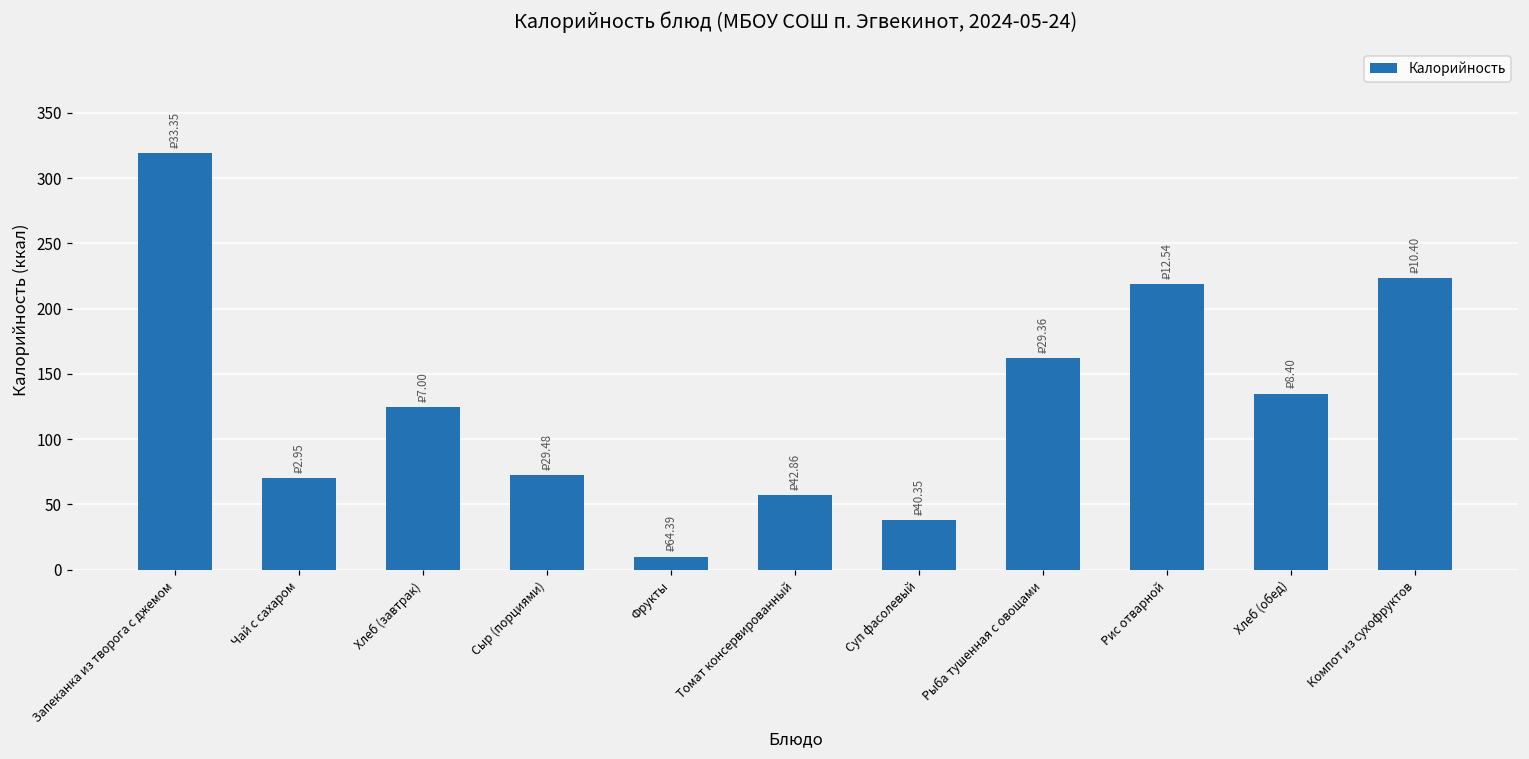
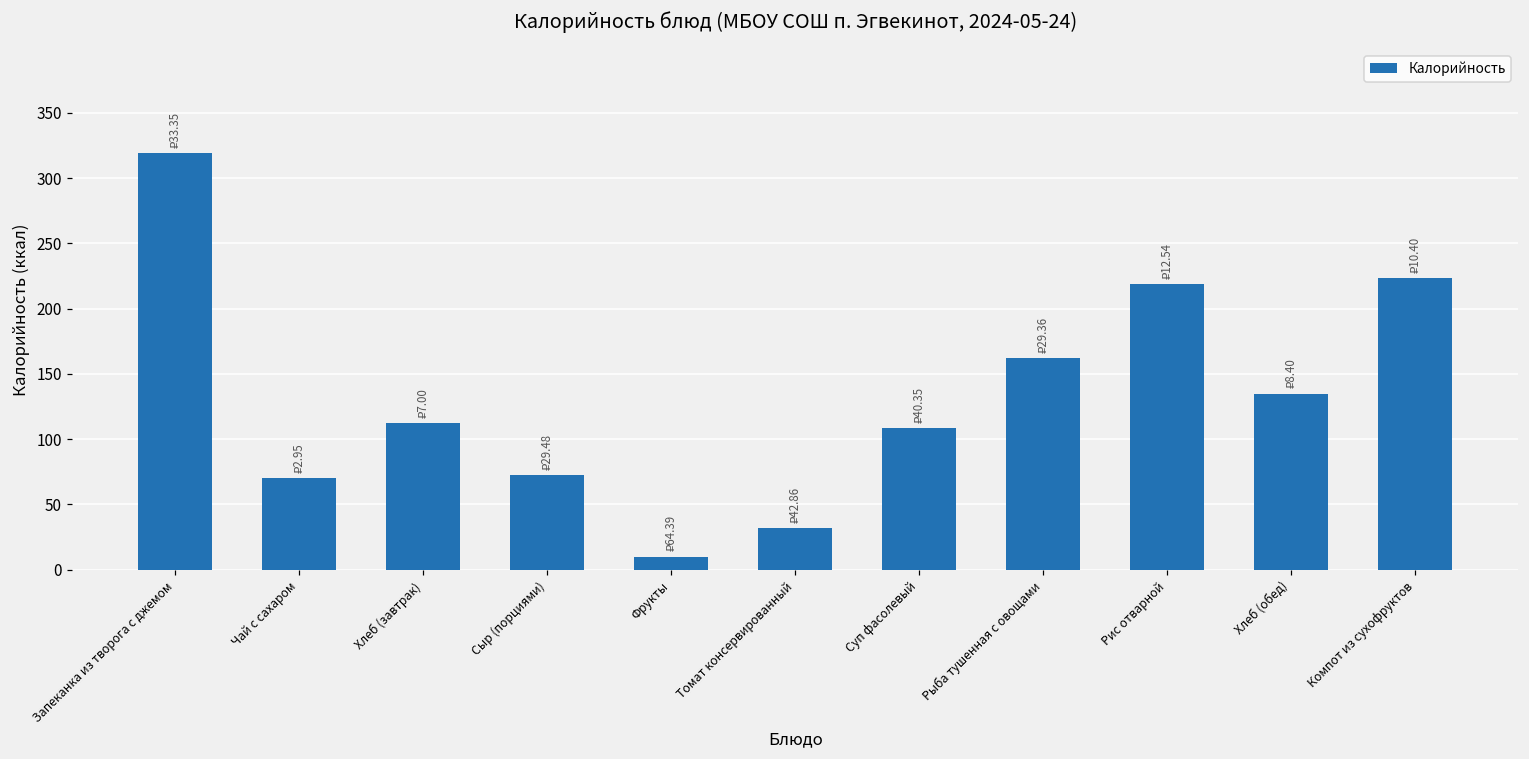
Хлеб (завтрак): 125 -> 112
Томат консервированный: 57 -> 32
Суп фасолевый: 38 -> 109
